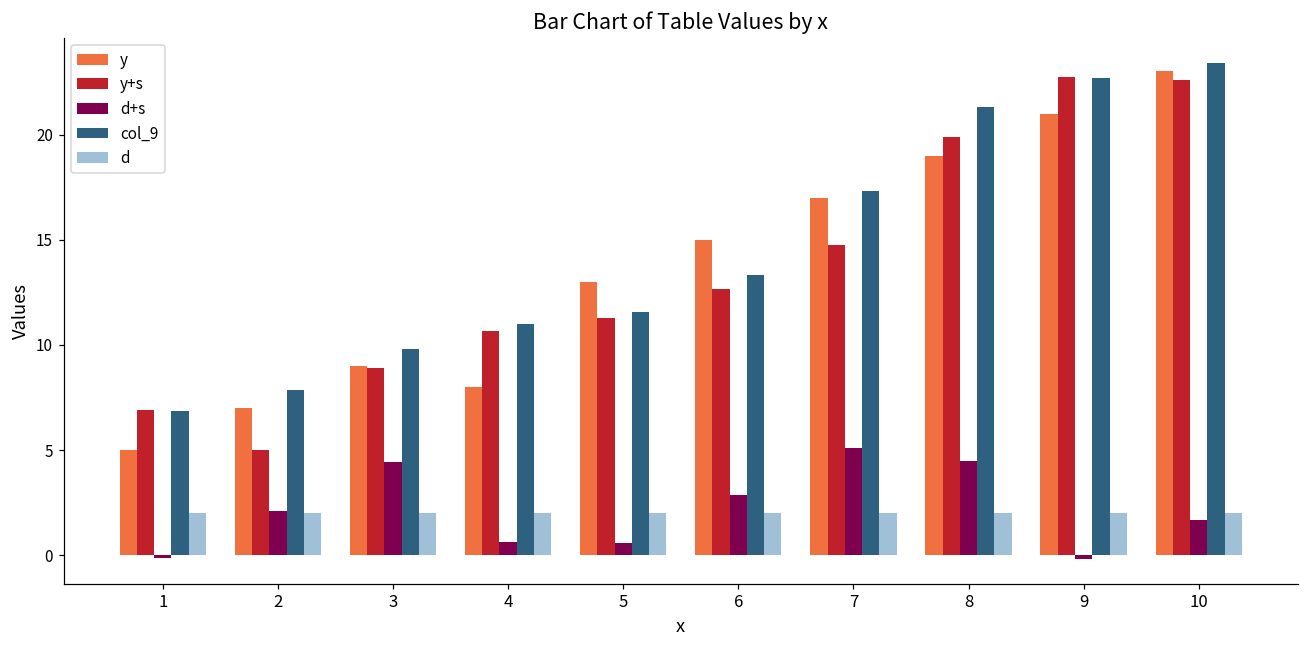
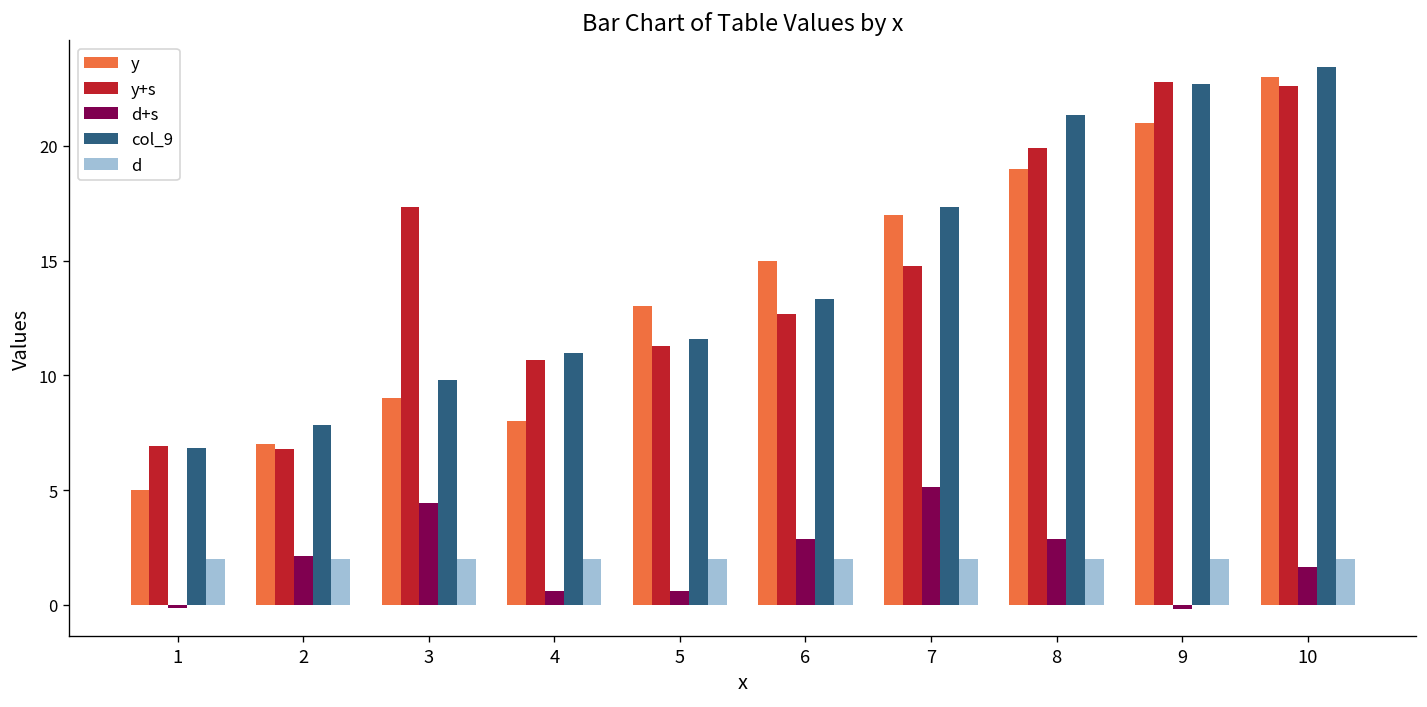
y+s, 2: 5.0 -> 6.8
y+s, 3: 8.9 -> 17.3
d+s, 8: 4.5 -> 2.9
